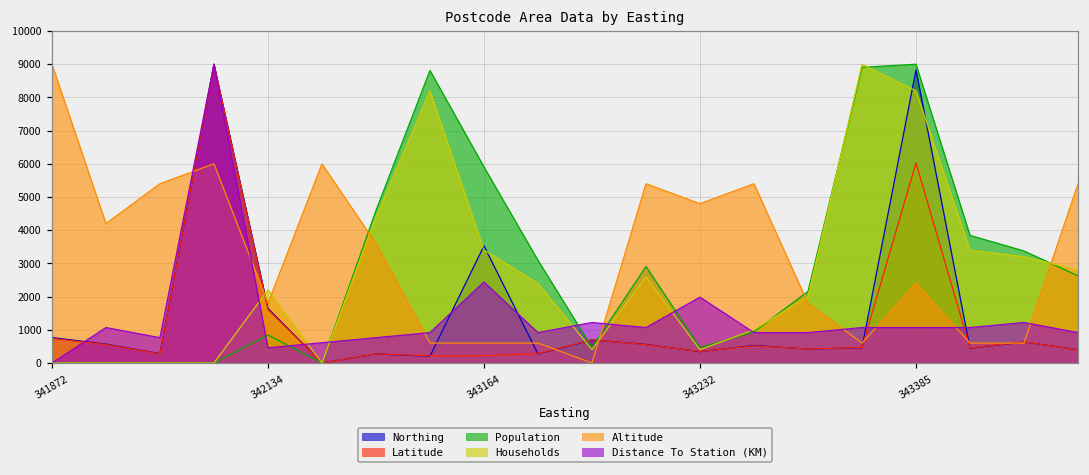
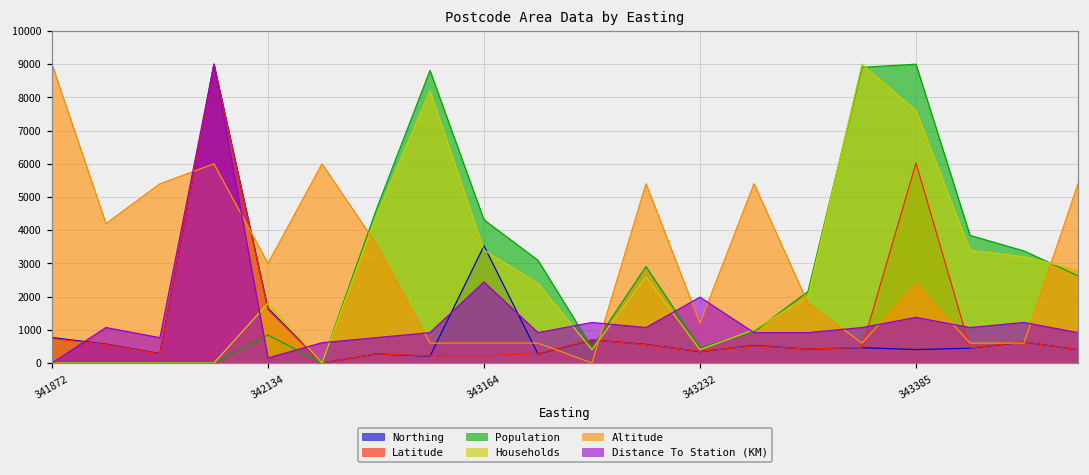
Households, 342134: 2200 -> 1800
Altitude, 342134: 1800 -> 3000
Distance To Station (KM), 342134: 500 -> 200
Population, 343164: 5900 -> 4300
Altitude, 343232: 4800 -> 1200
Northing, 343385: 8800 -> 400
Households, 343385: 8200 -> 7600
Distance To Station (KM), 343385: 1100 -> 1400
